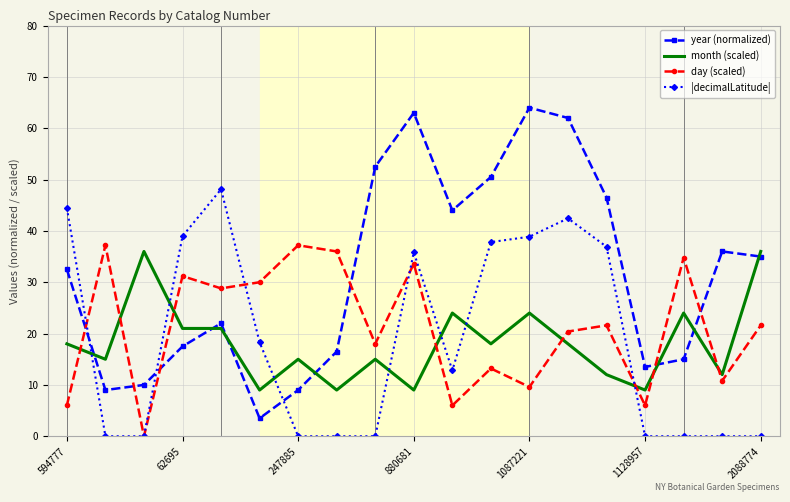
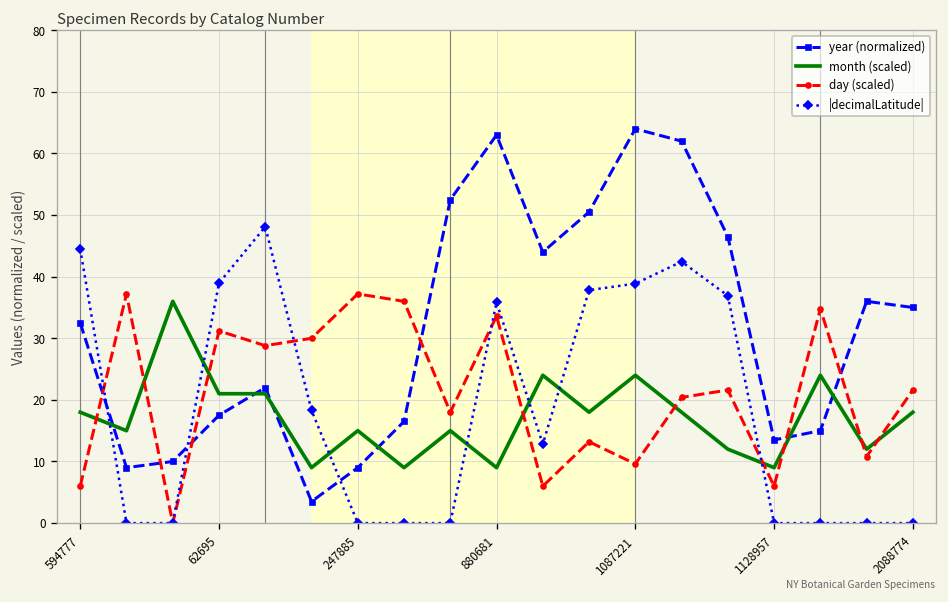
month (scaled), 2088774: 36 -> 18
